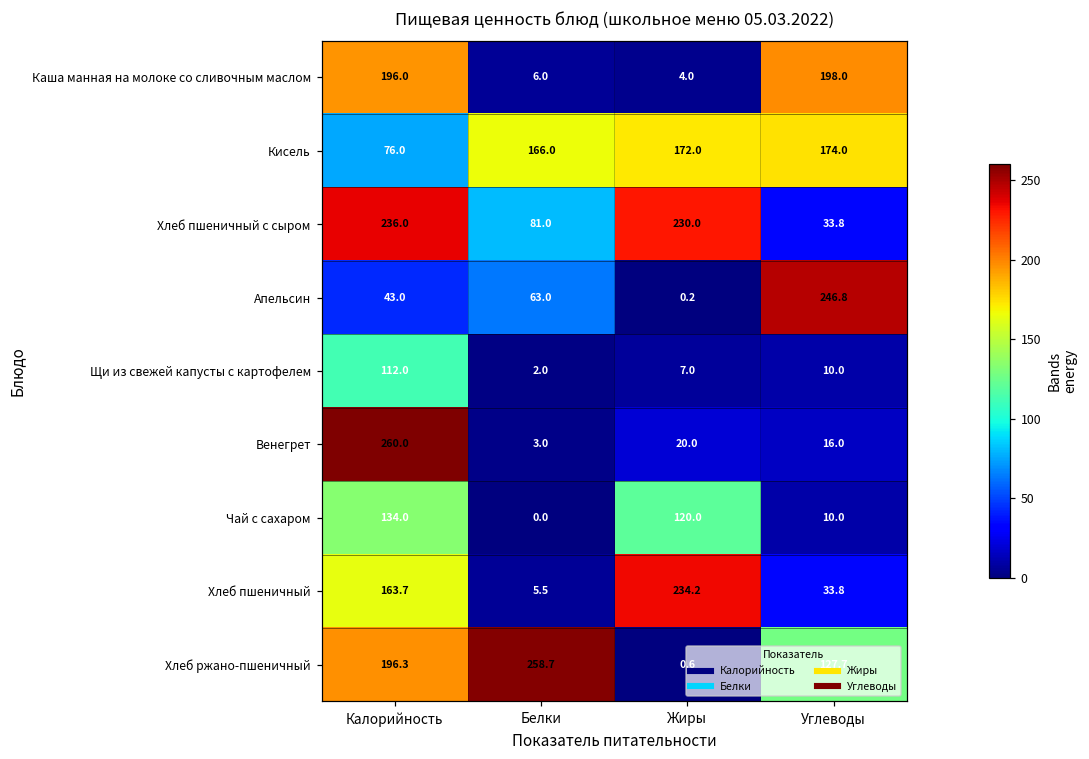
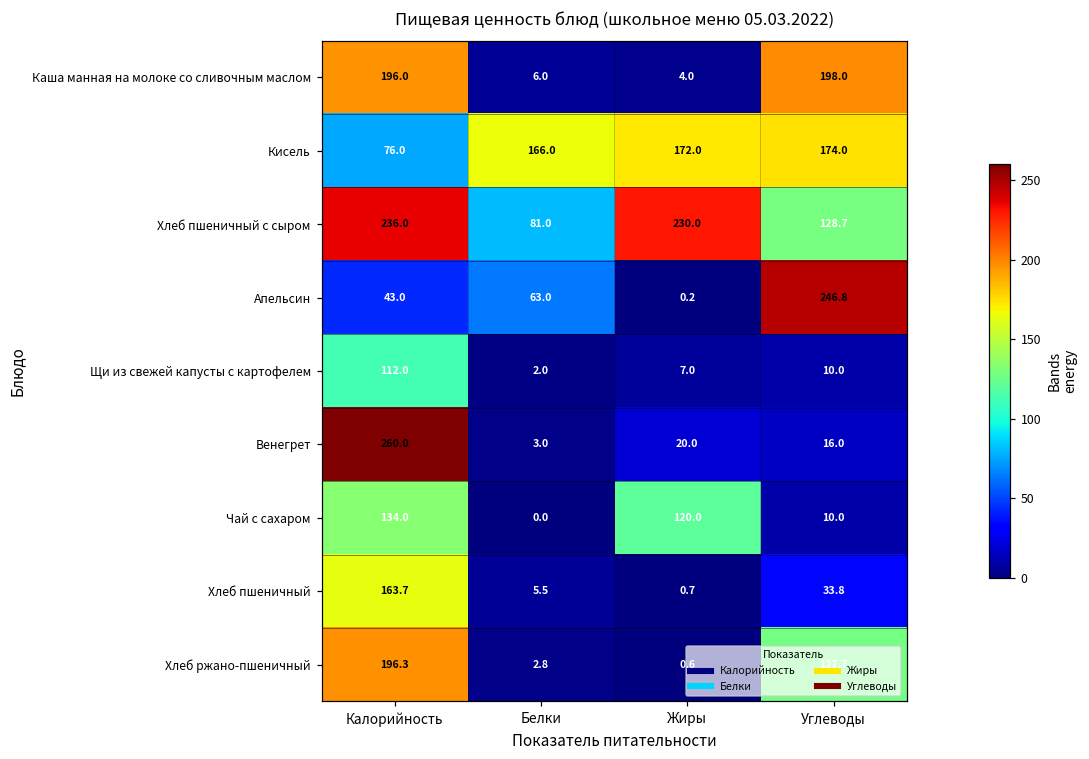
Хлеб пшеничный с сыром, Углеводы: 33.8 -> 128.7
Хлеб пшеничный, Жиры: 234.2 -> 0.7
Хлеб ржано-пшеничный, Белки: 258.7 -> 2.8
